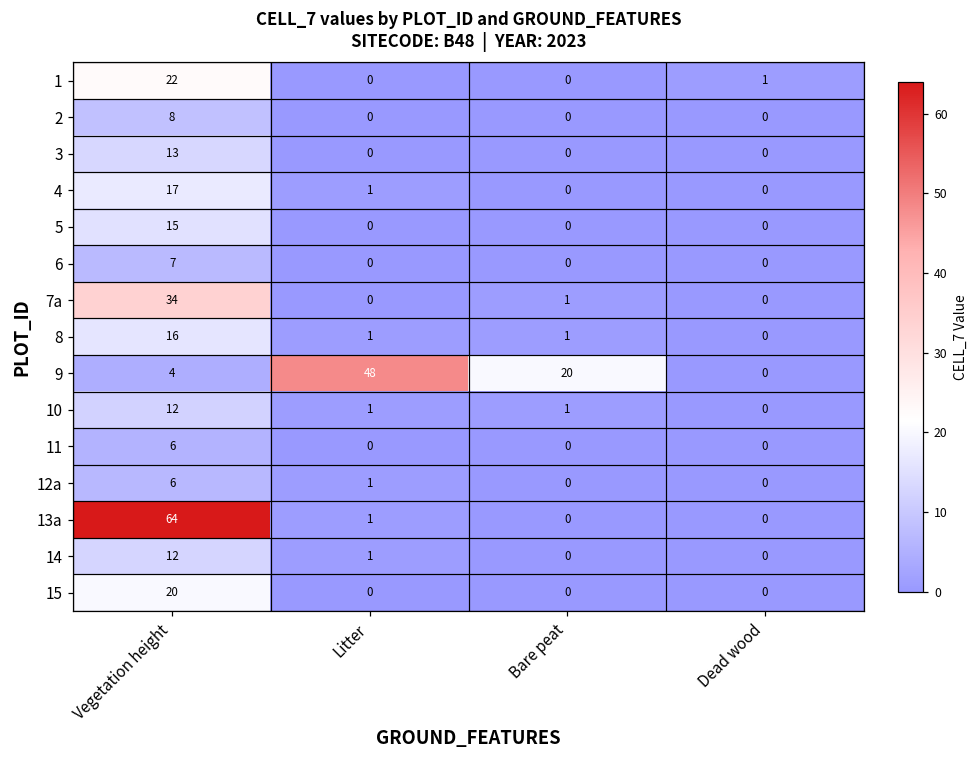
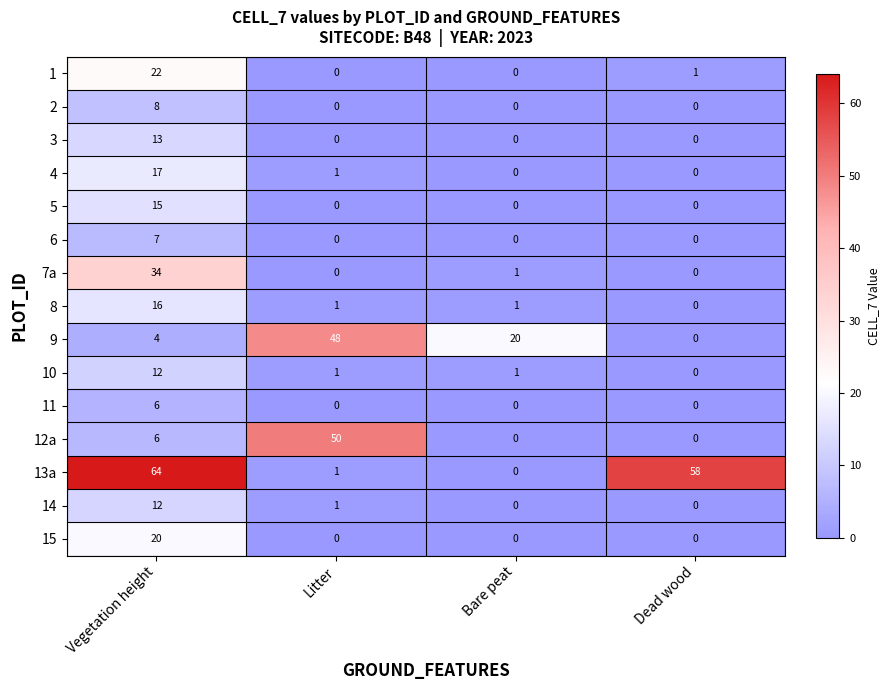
12a, Litter: 1 -> 50
13a, Dead wood: 0 -> 58
